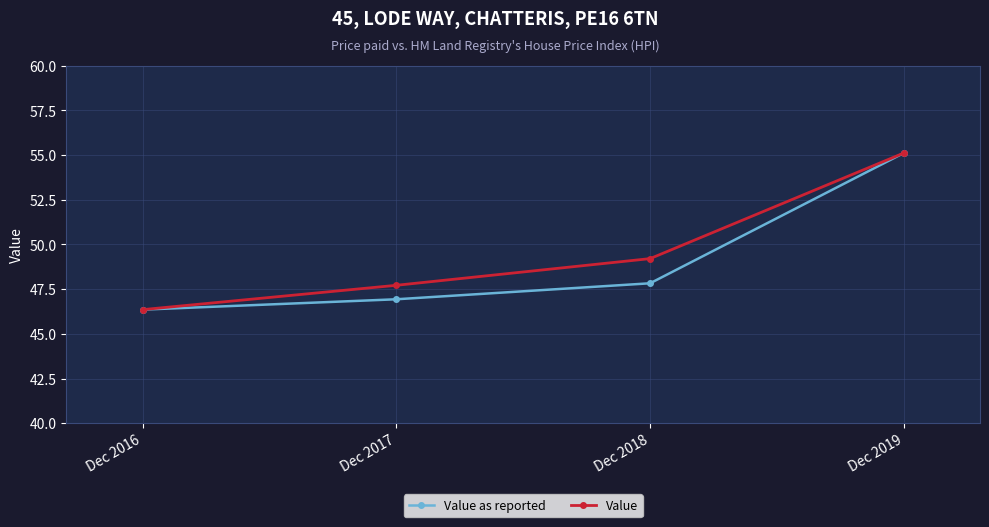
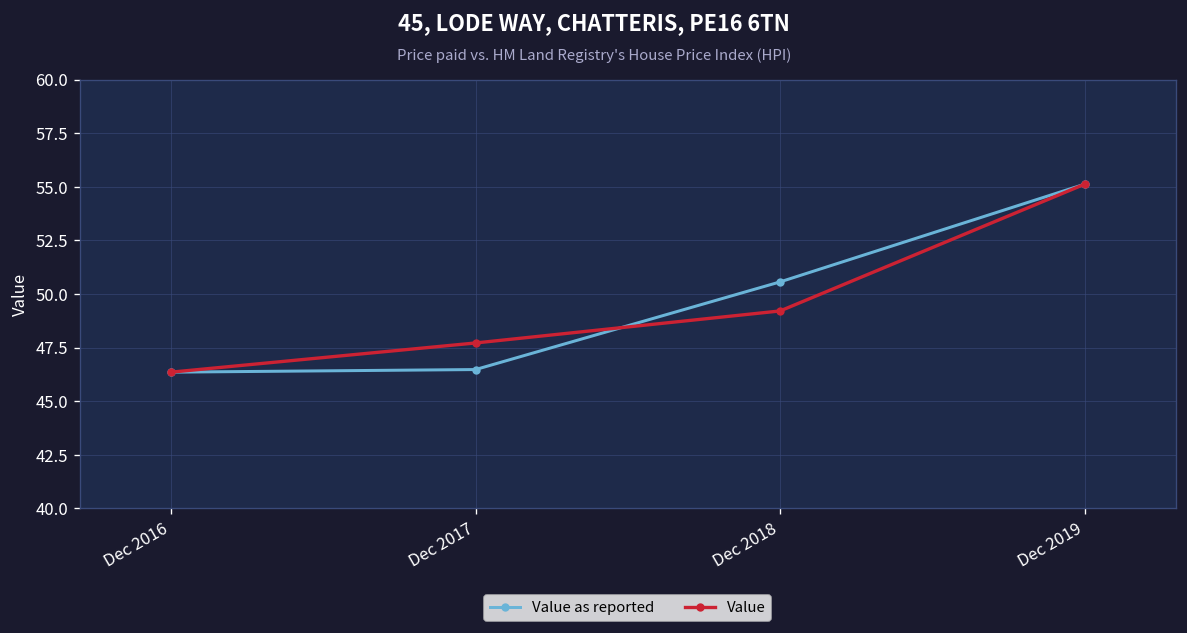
Value as reported, Dec 2017: 46.9 -> 46.5
Value as reported, Dec 2018: 47.8 -> 50.6
